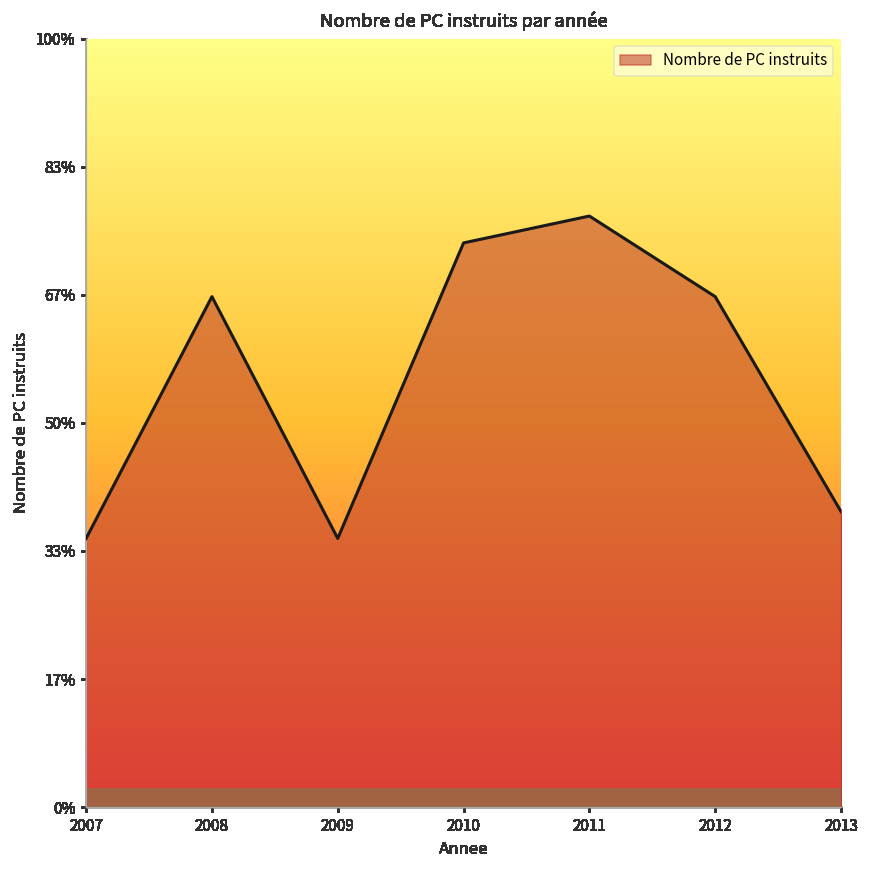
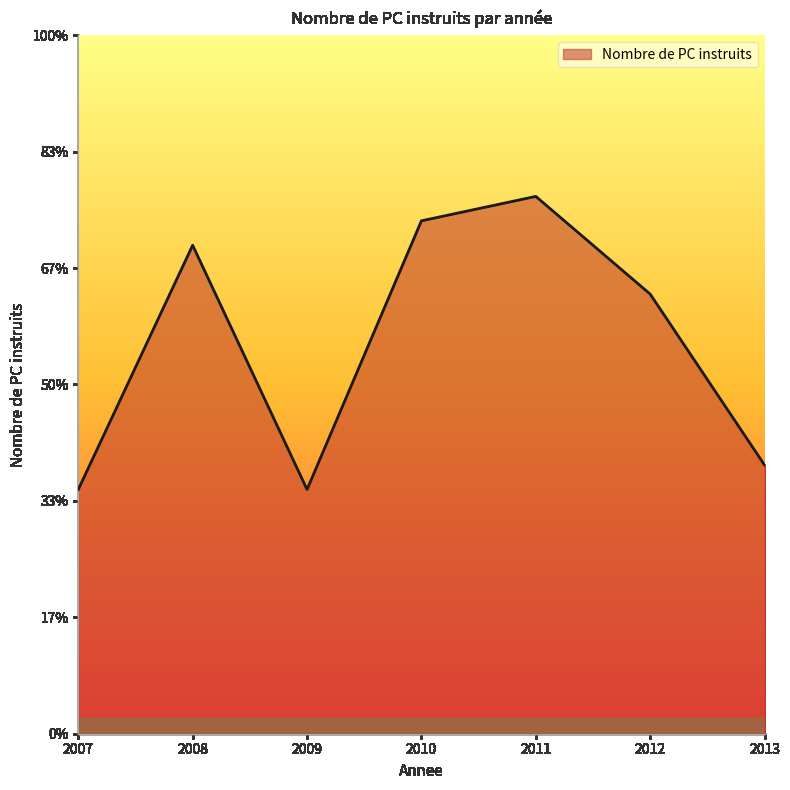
2008: 66% -> 70%
2012: 66% -> 63%
